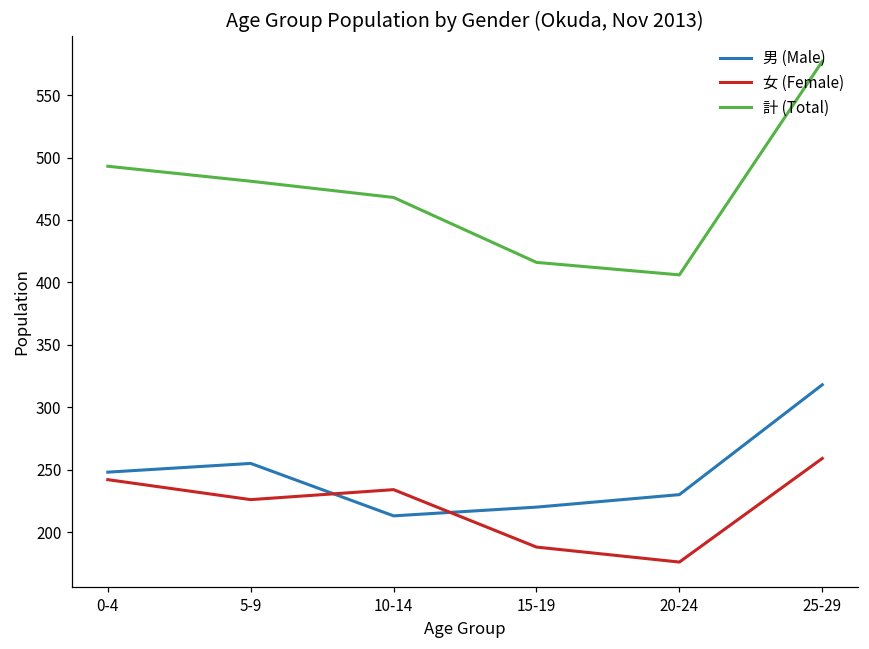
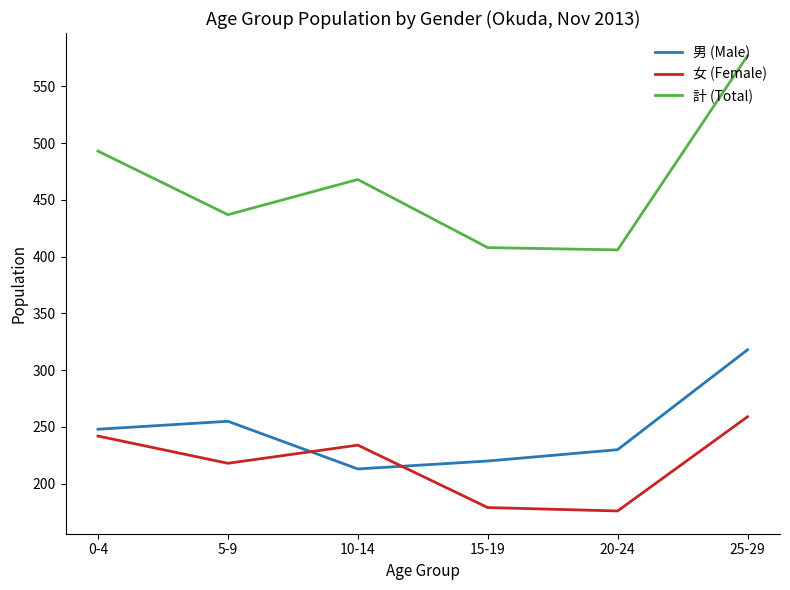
女 (Female), 5-9: 226 -> 218
計 (Total), 5-9: 481 -> 437
女 (Female), 15-19: 188 -> 179
計 (Total), 15-19: 416 -> 408
